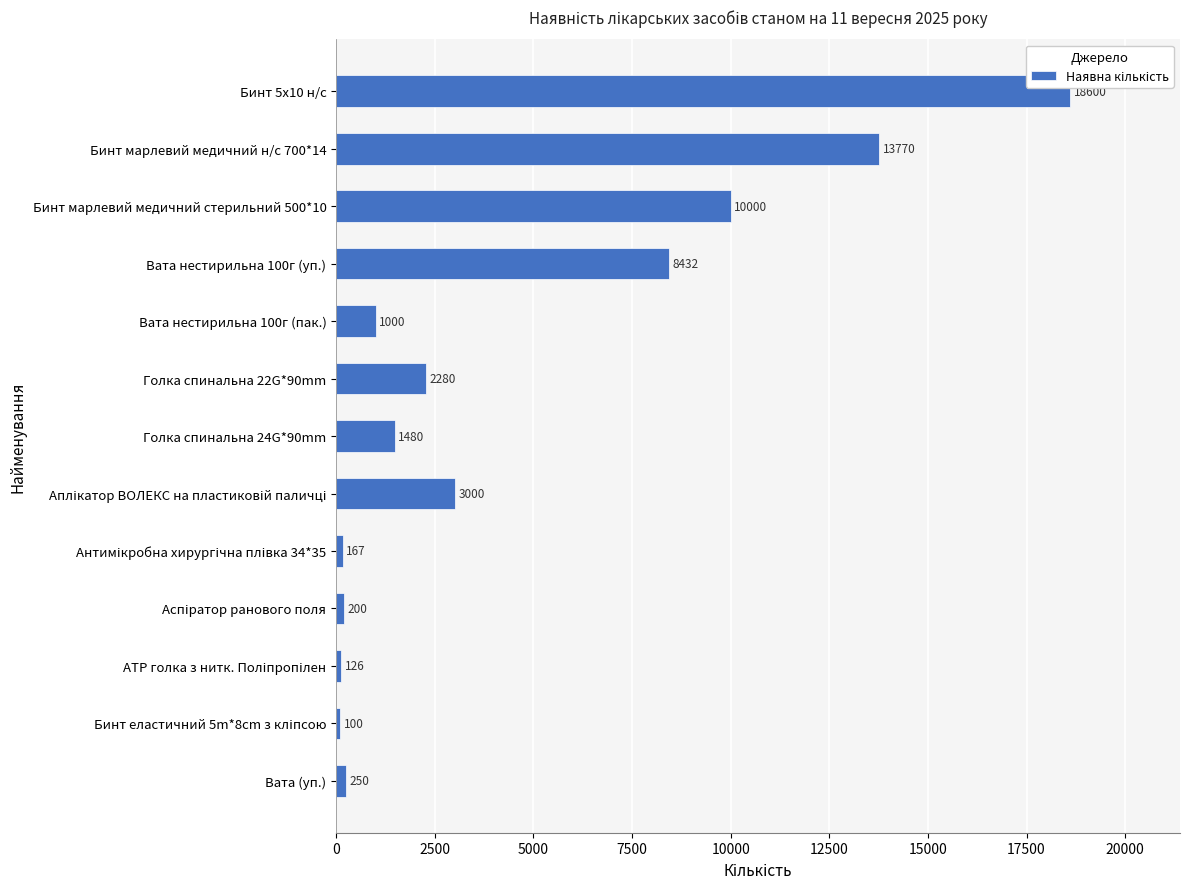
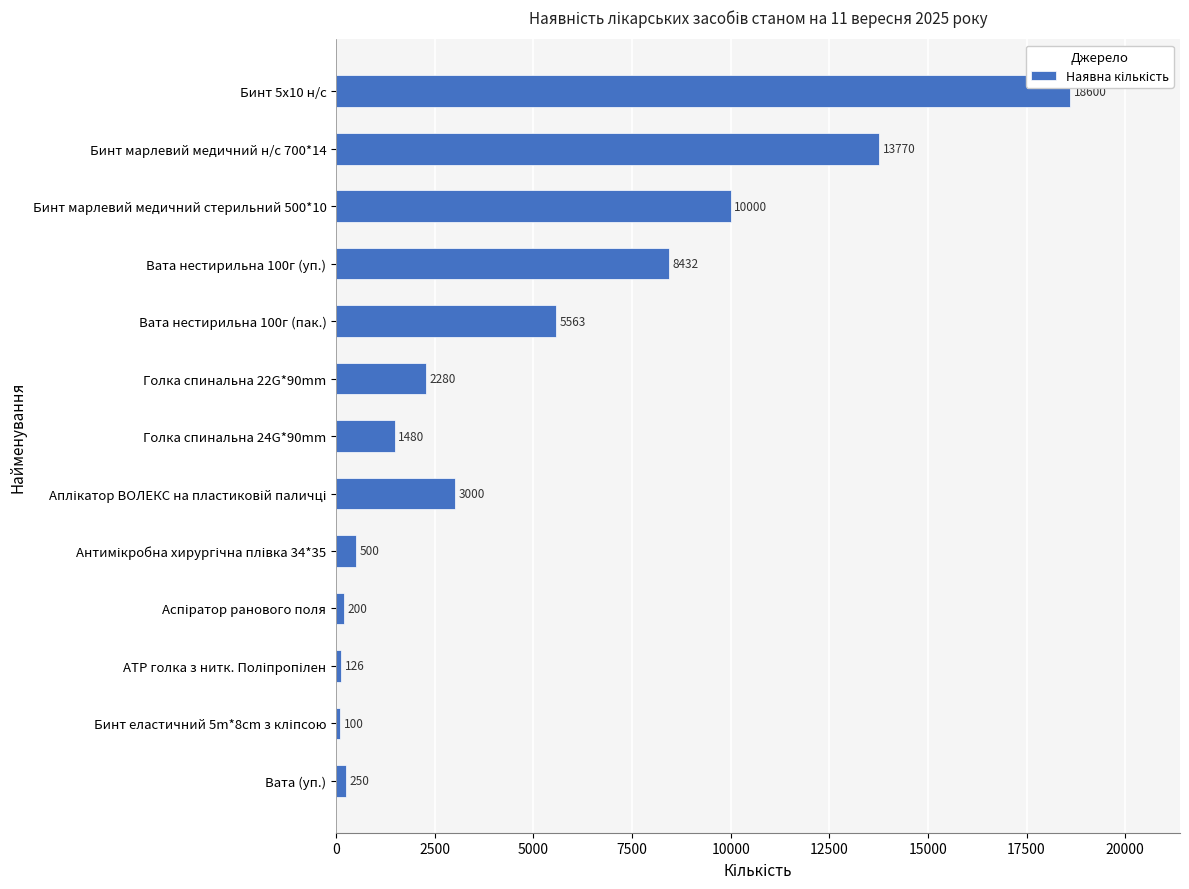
Вата нестирильна 100г (пак.): 1000 -> 5563
Антимікробна хирургічна плівка 34*35: 167 -> 500
